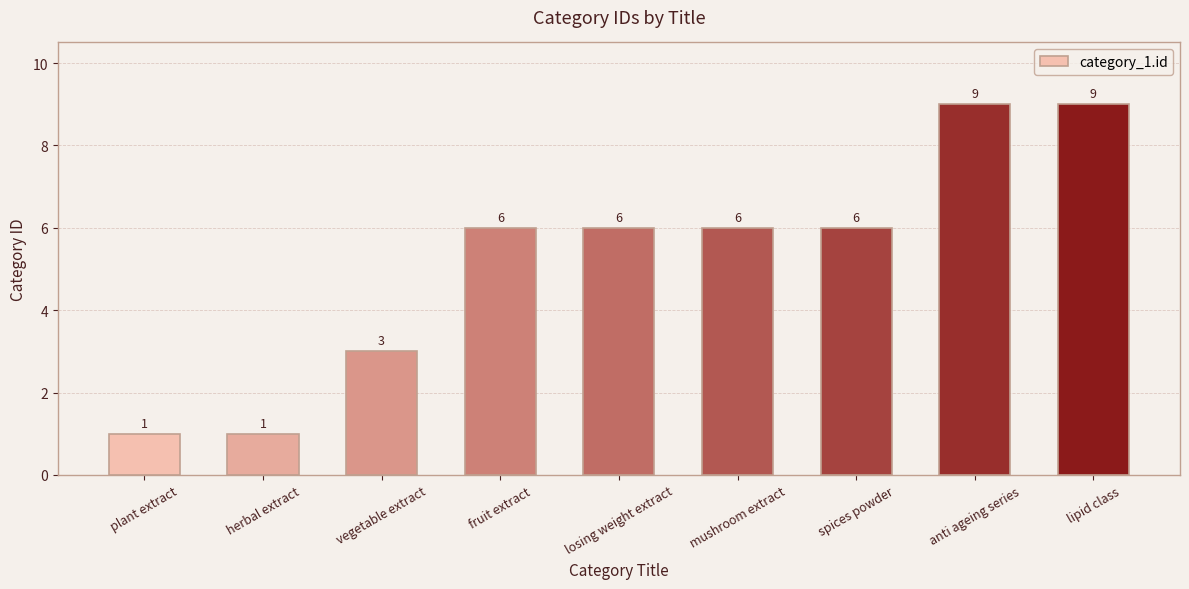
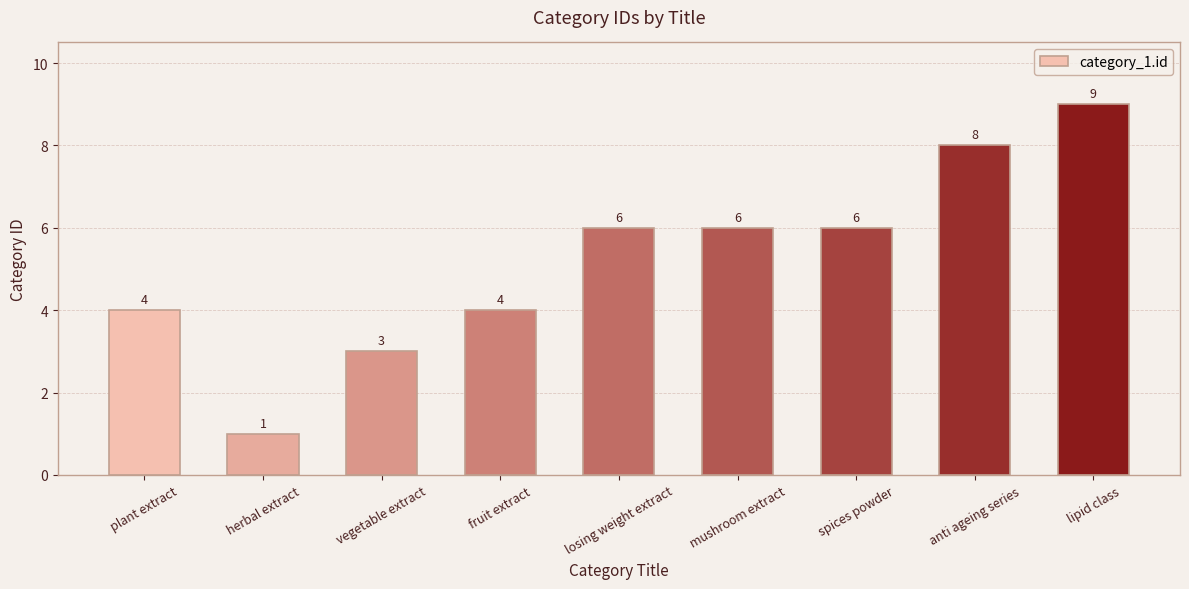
plant extract: 1 -> 4
fruit extract: 6 -> 4
anti ageing series: 9 -> 8
